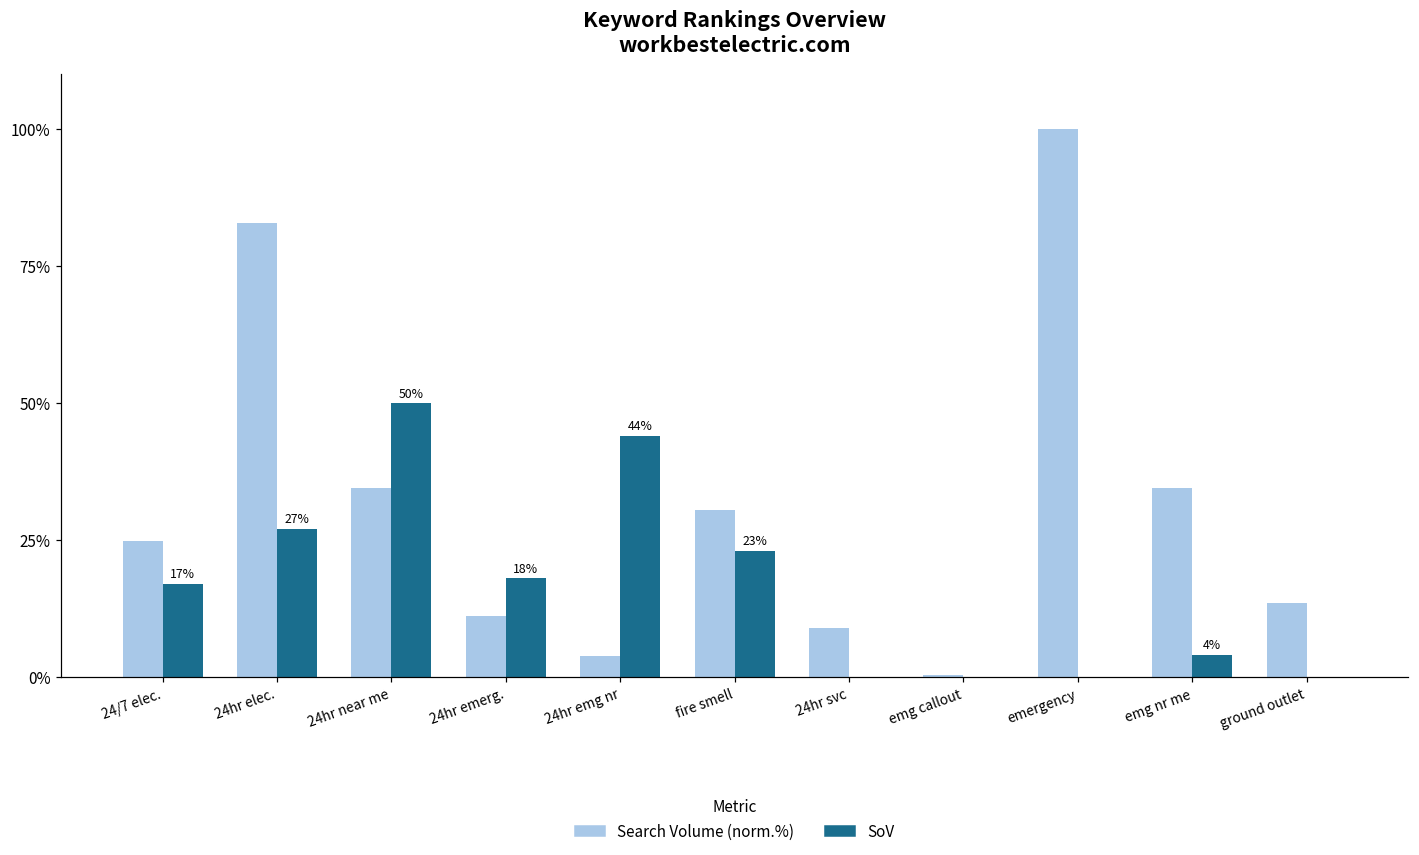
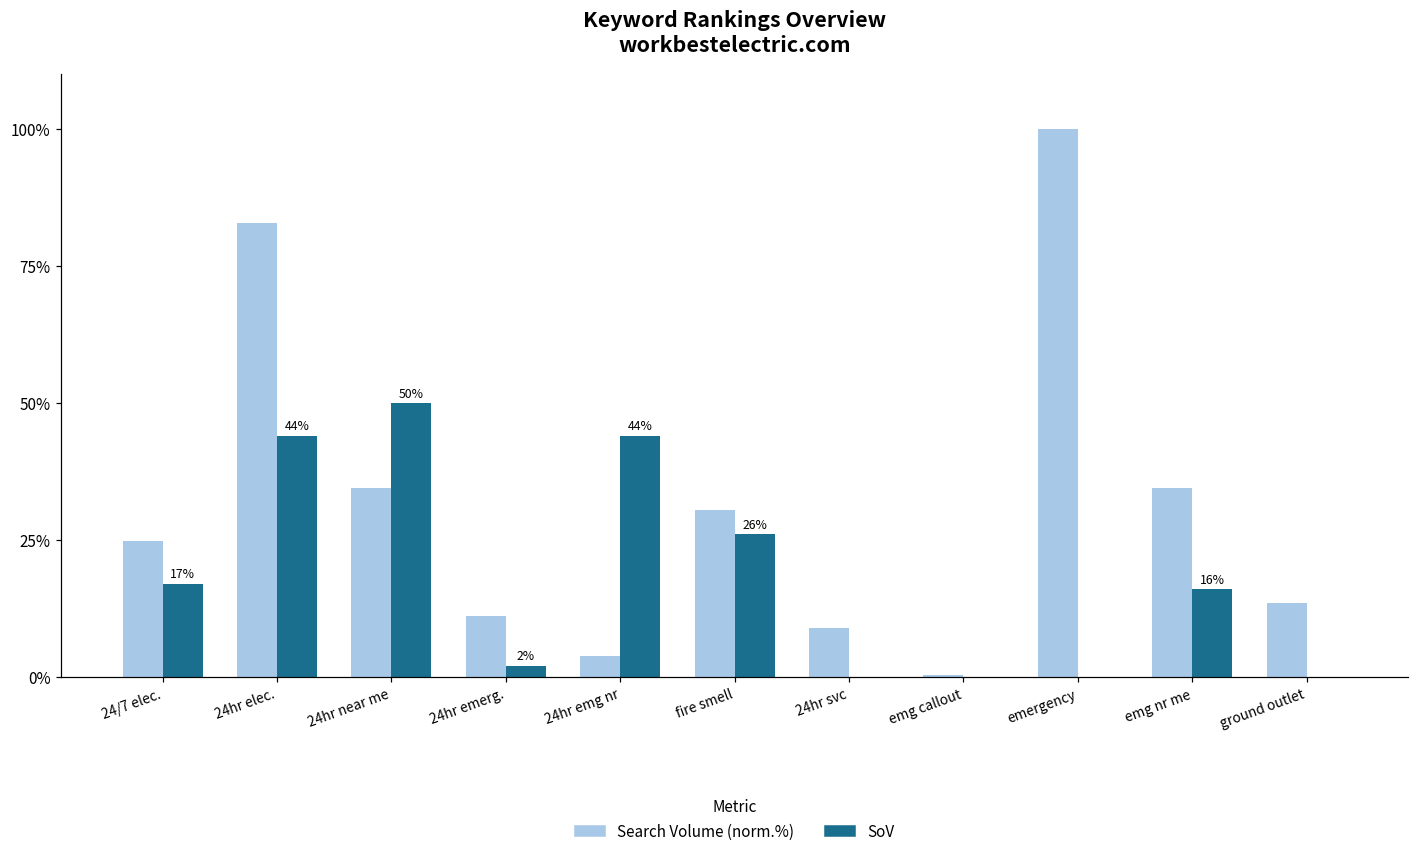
SoV, 24hr elec.: 27% -> 44%
SoV, 24hr emerg.: 18% -> 2%
SoV, fire smell: 23% -> 26%
SoV, emg nr me: 4% -> 16%
